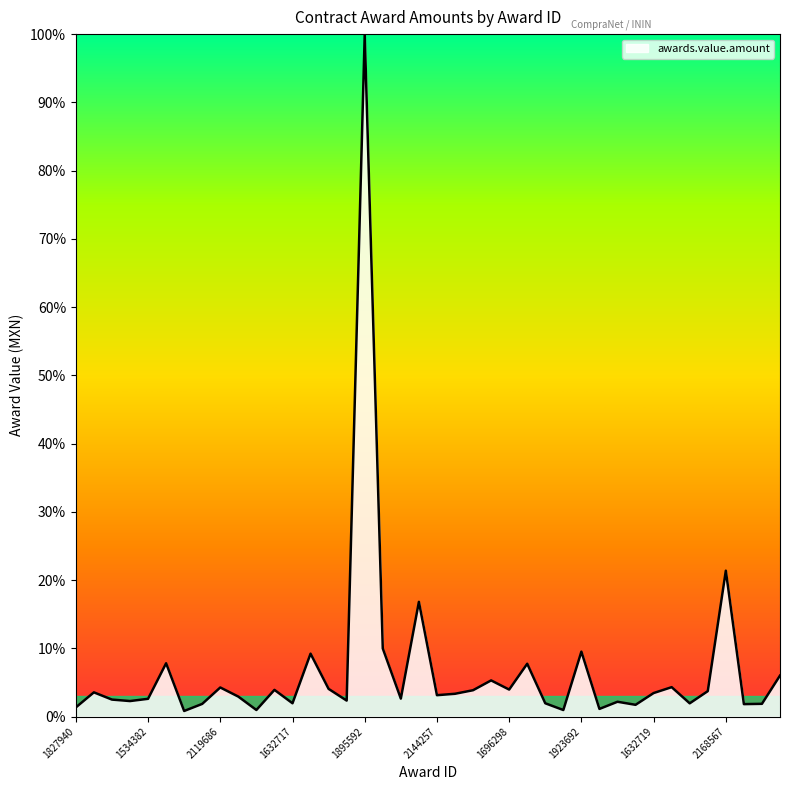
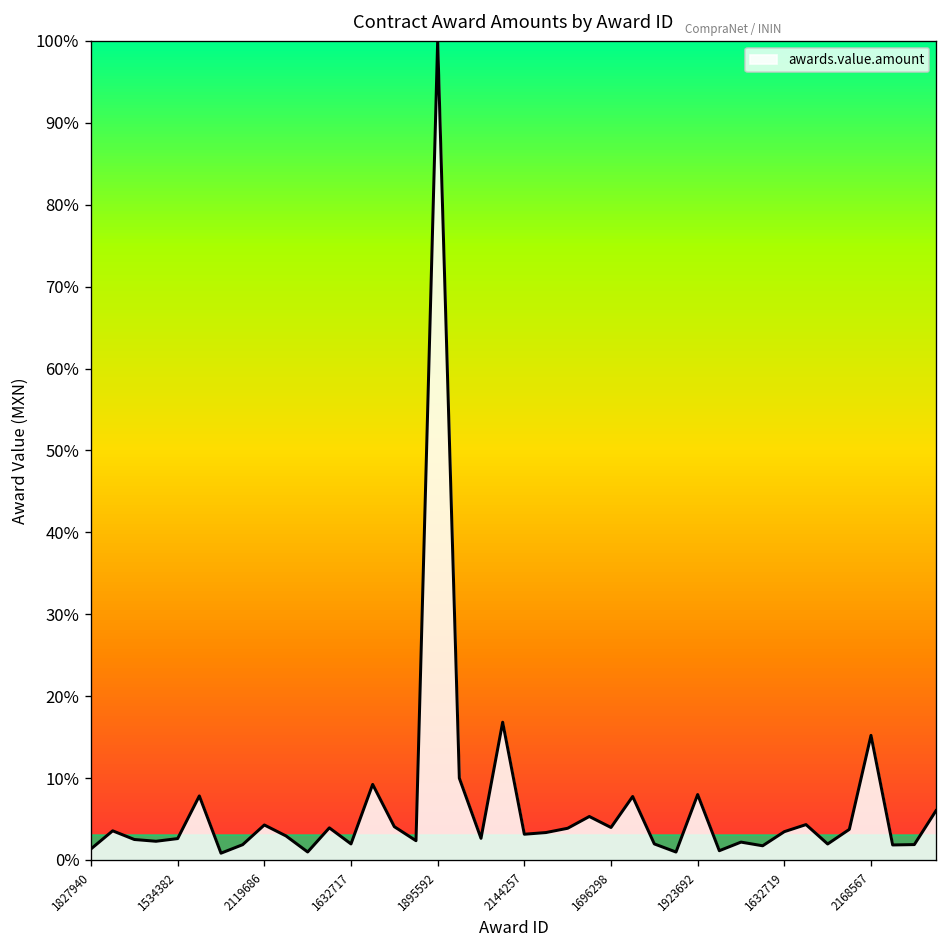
1923692: 10% -> 8%
2168567: 21% -> 15%
